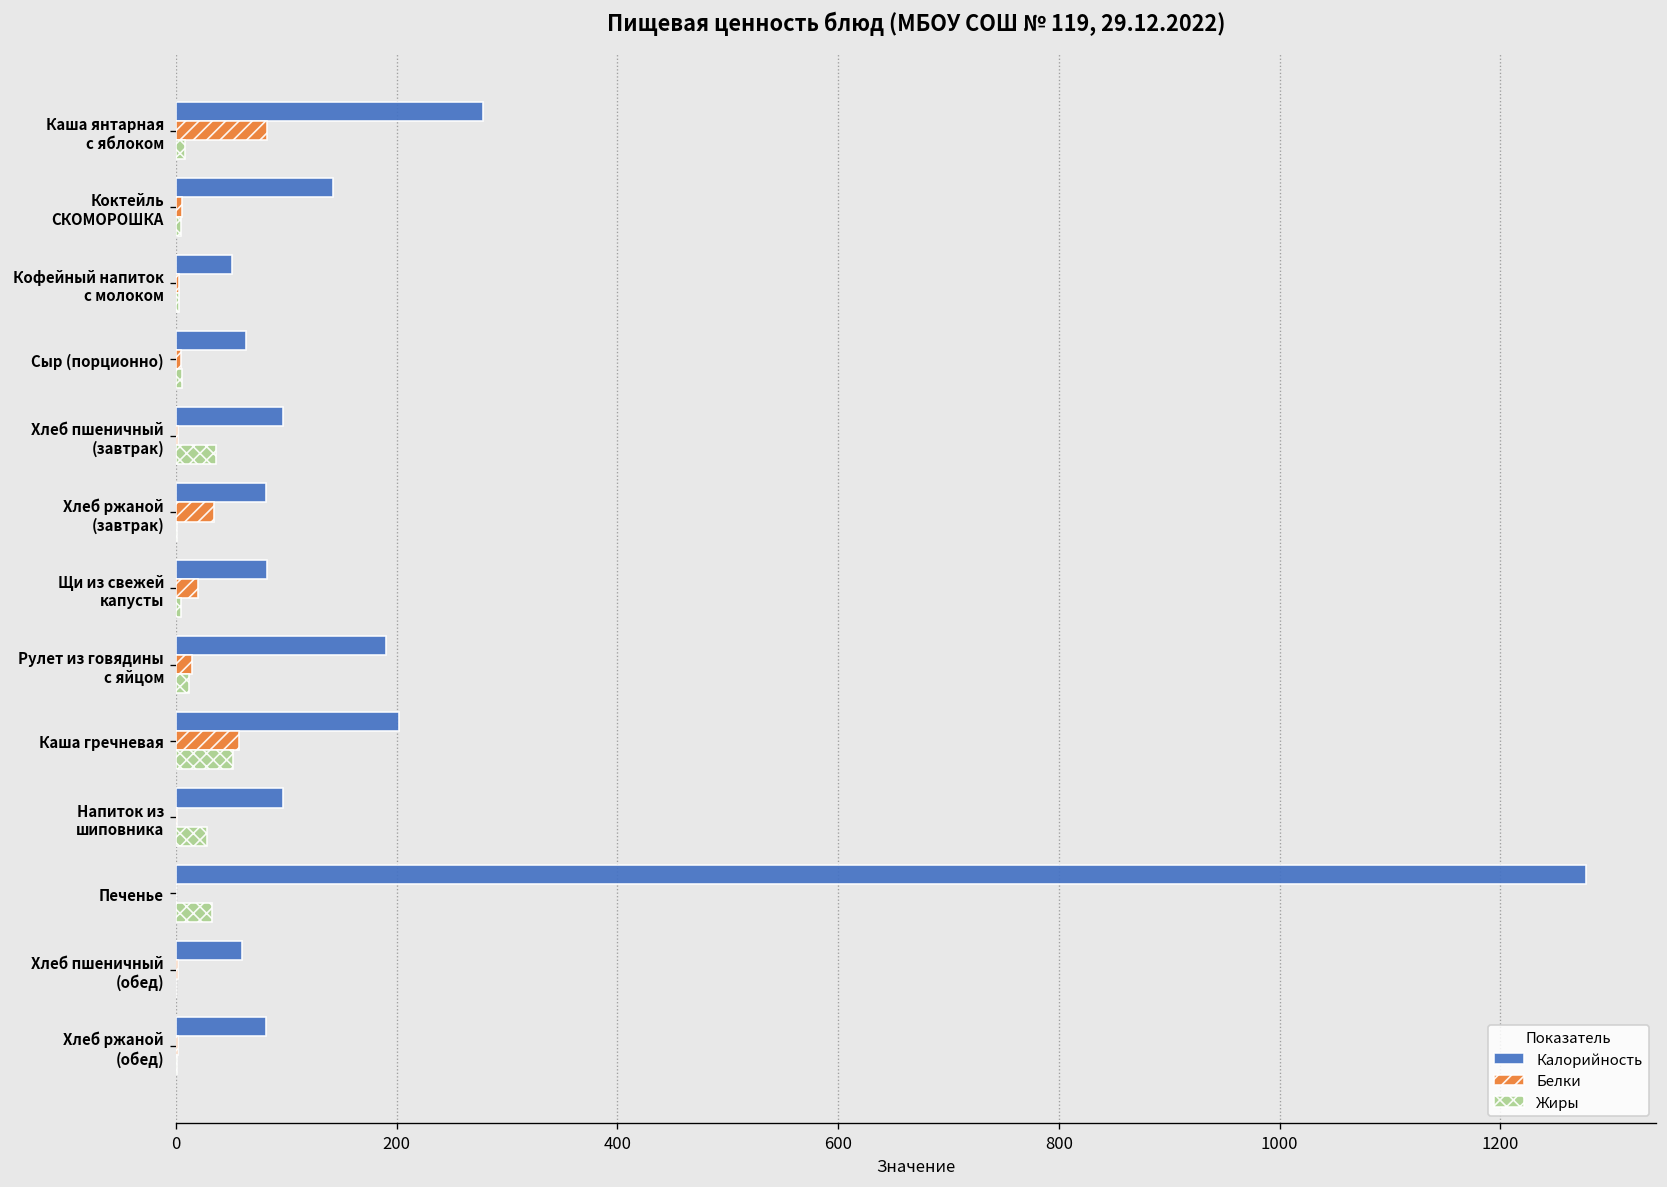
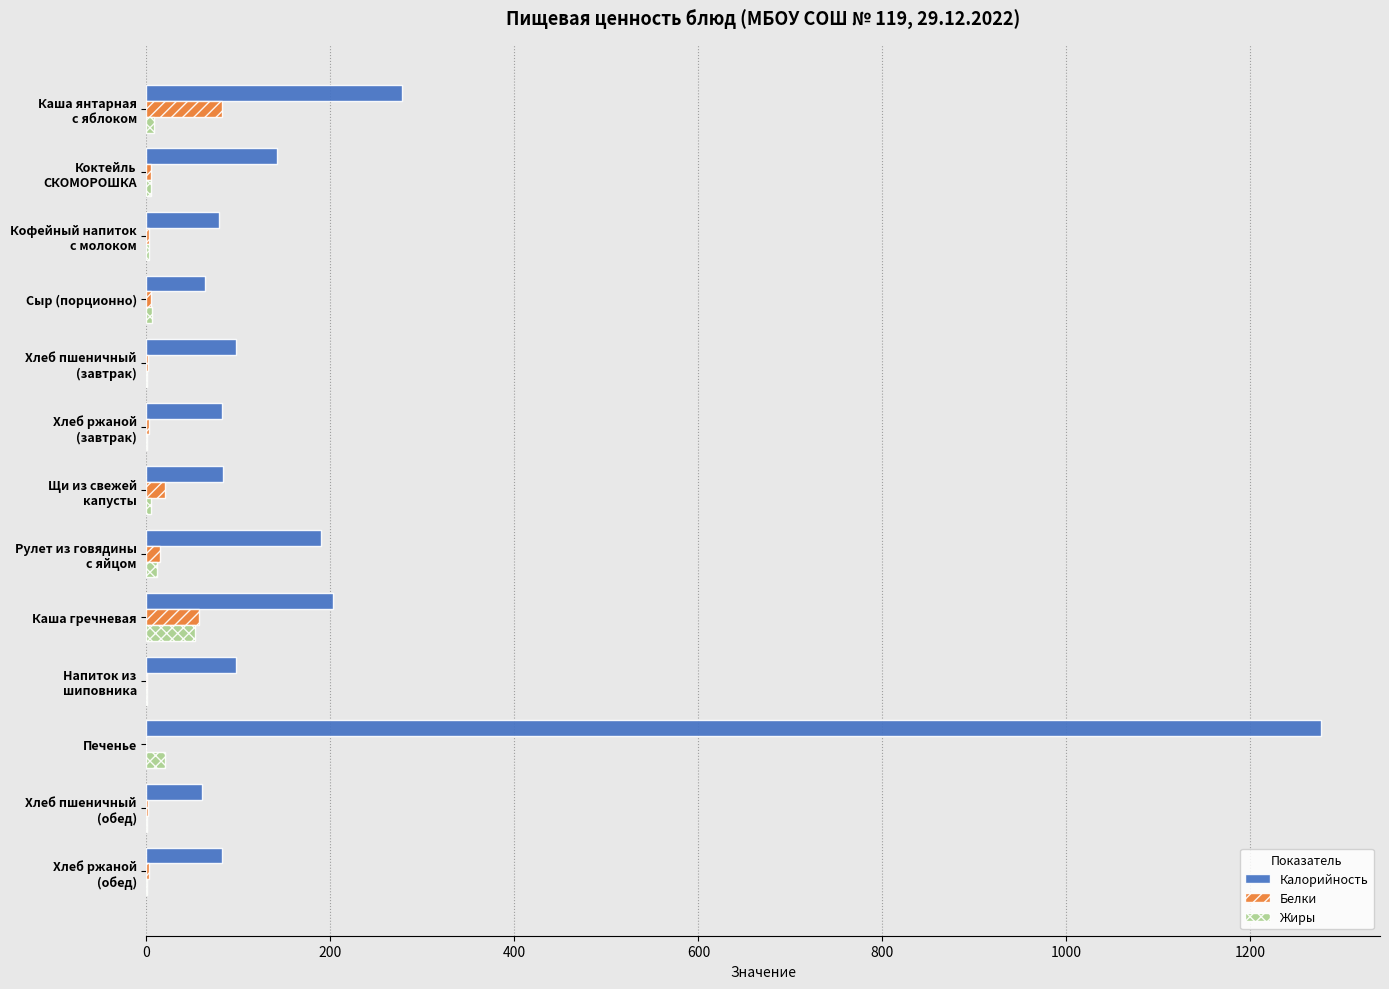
Калорийность, Кофейный напиток с молоком: 50 -> 80
Жиры, Хлеб пшеничный (завтрак): 40 -> 0
Белки, Хлеб ржаной (завтрак): 30 -> 0
Жиры, Напиток из шиповника: 30 -> 0
Жиры, Печенье: 30 -> 20
